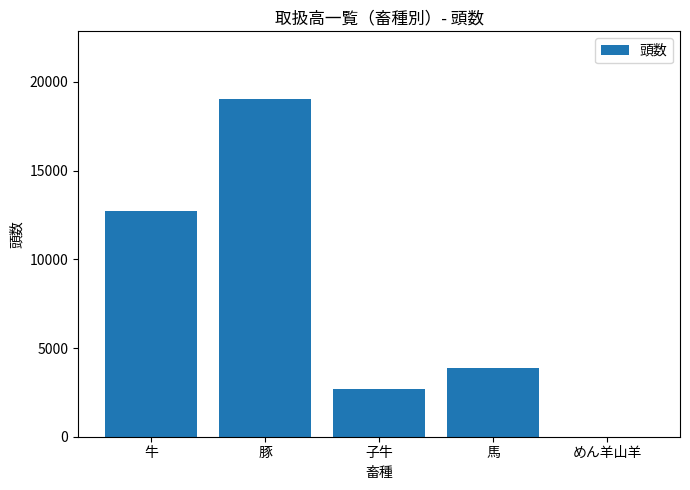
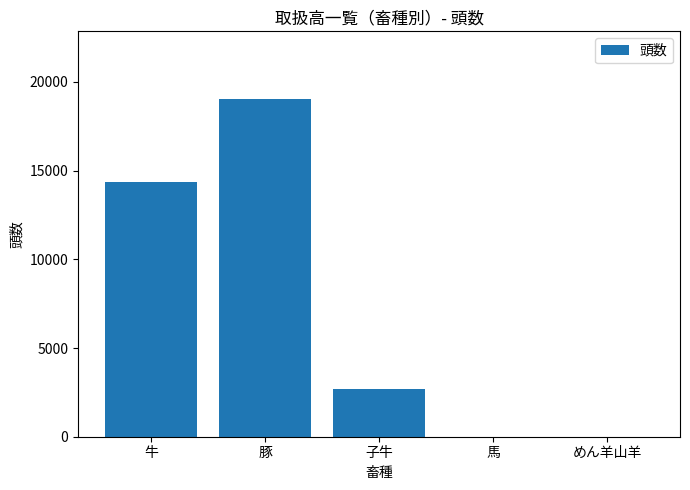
牛: 12700 -> 14300
馬: 3900 -> 0
